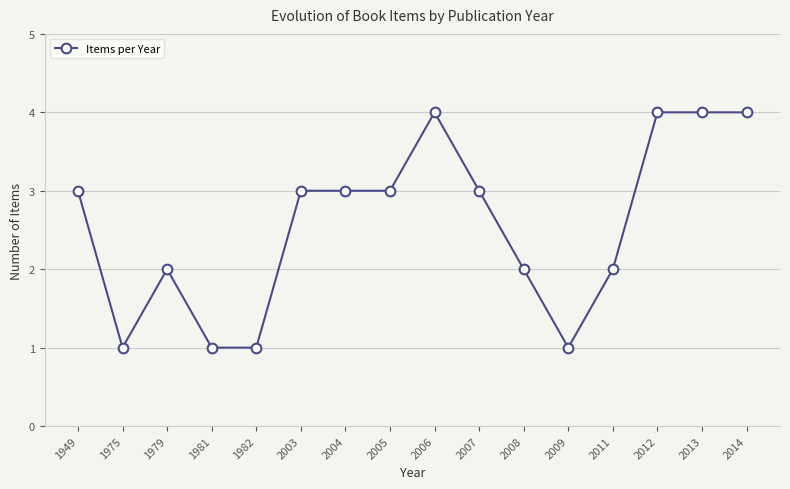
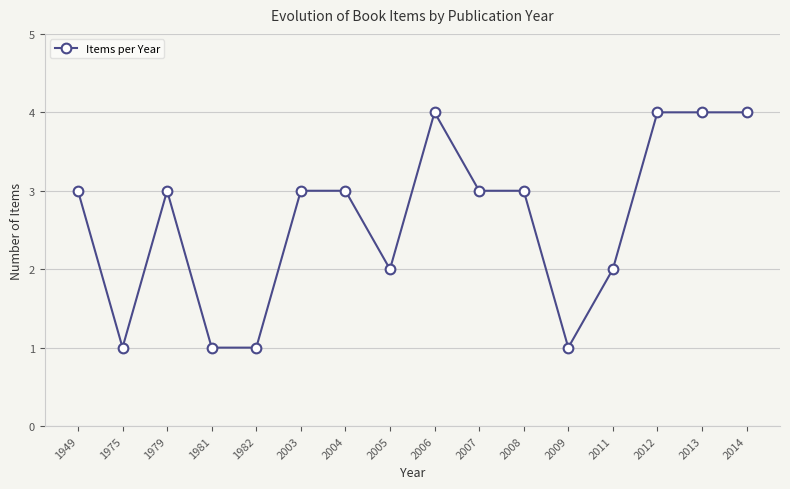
1979: 2 -> 3
2005: 3 -> 2
2008: 2 -> 3
